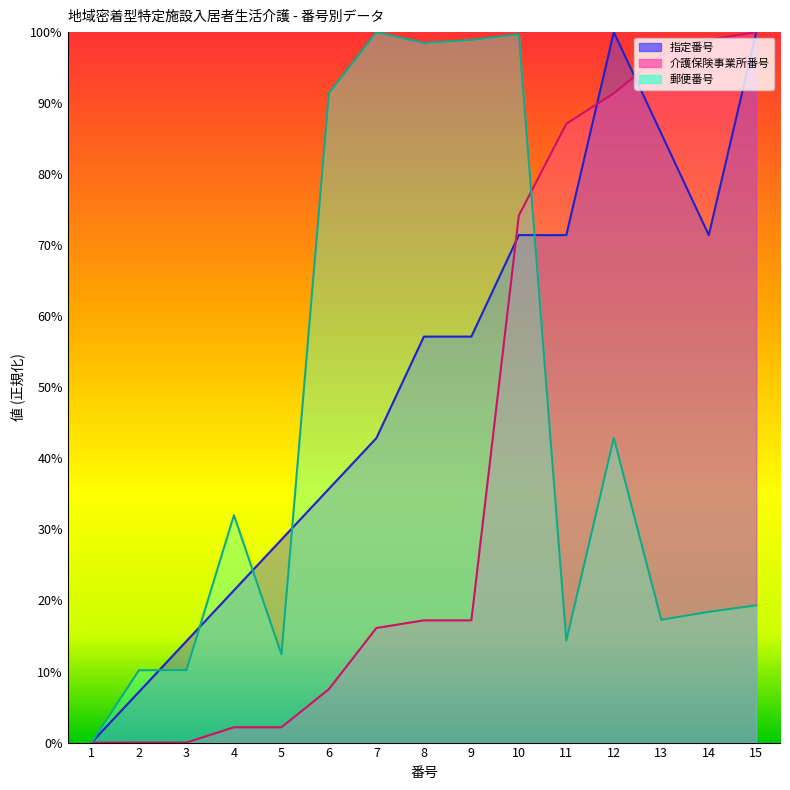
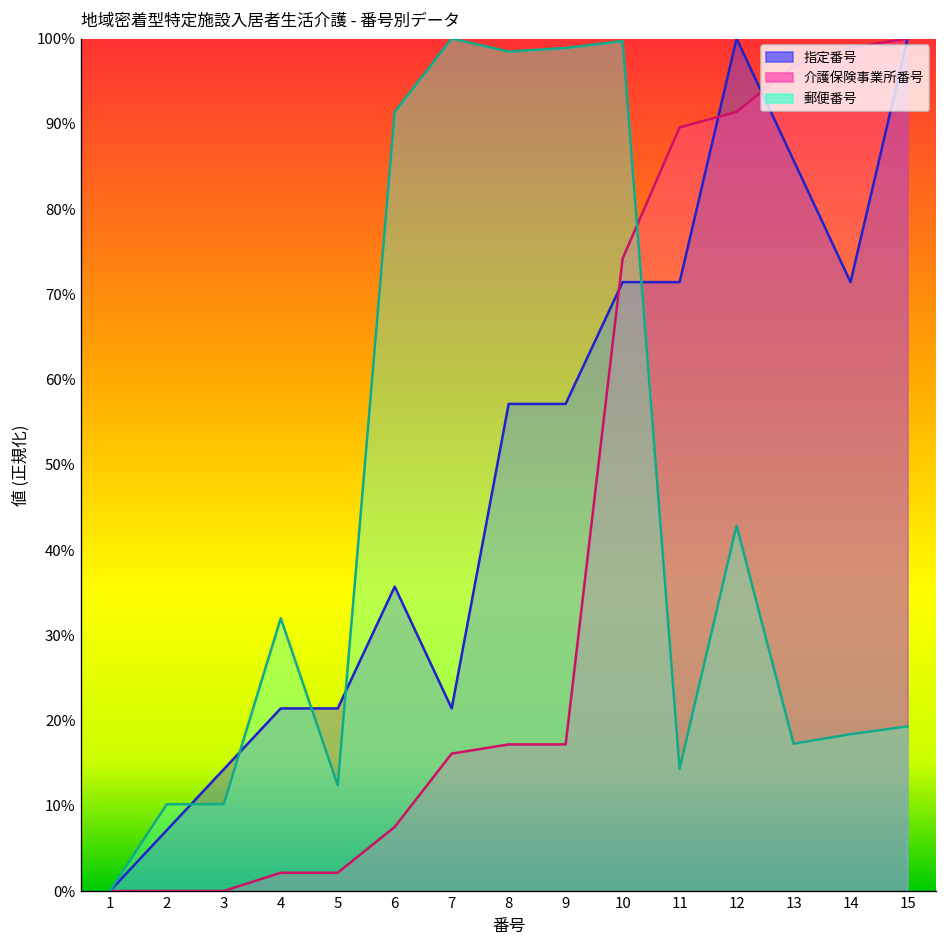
指定番号, 5: 29% -> 21%
指定番号, 7: 43% -> 21%
介護保険事業所番号, 11: 87% -> 90%
